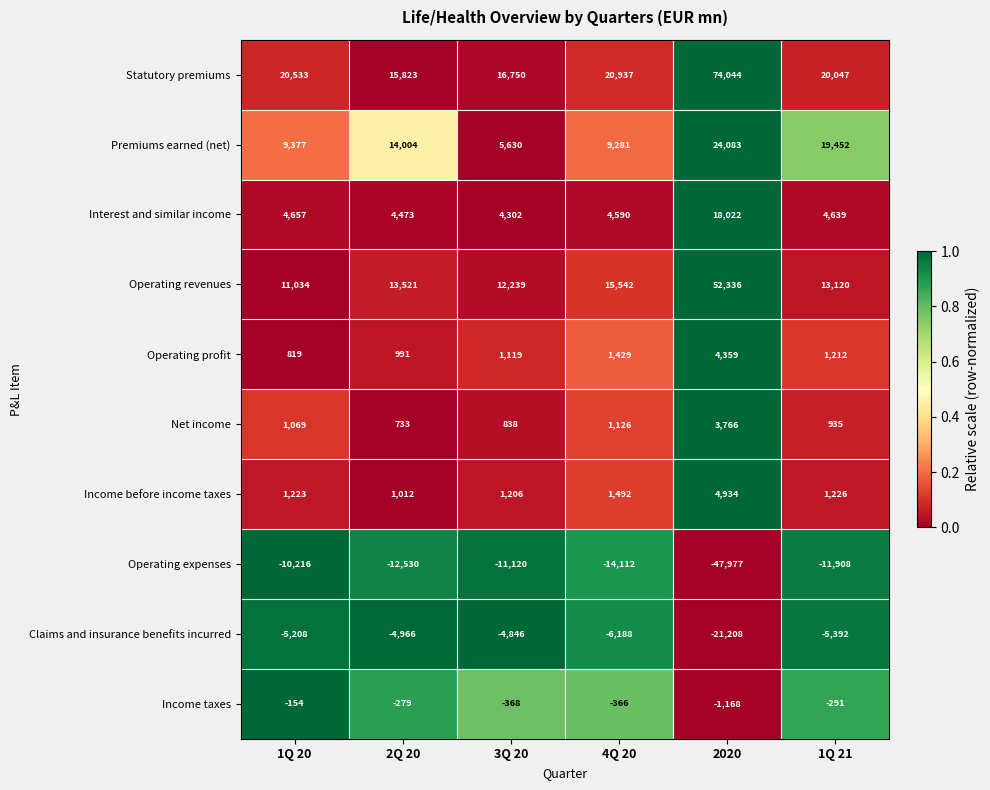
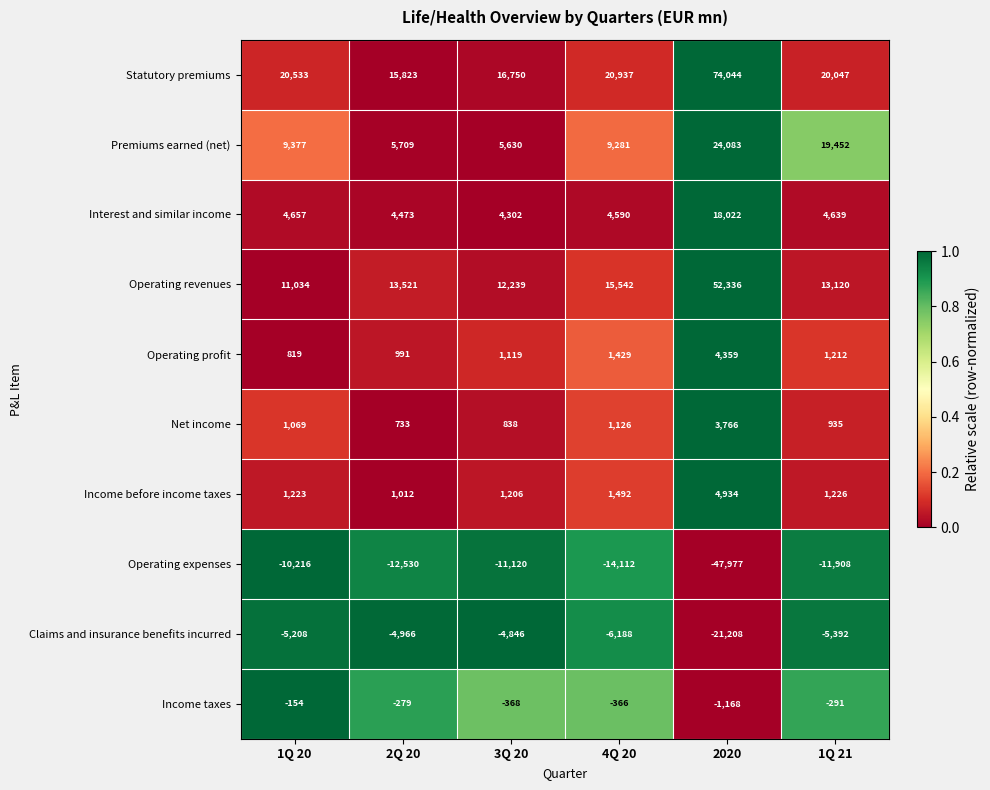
Premiums earned (net), 2Q 20: 14,004 -> 5,709
